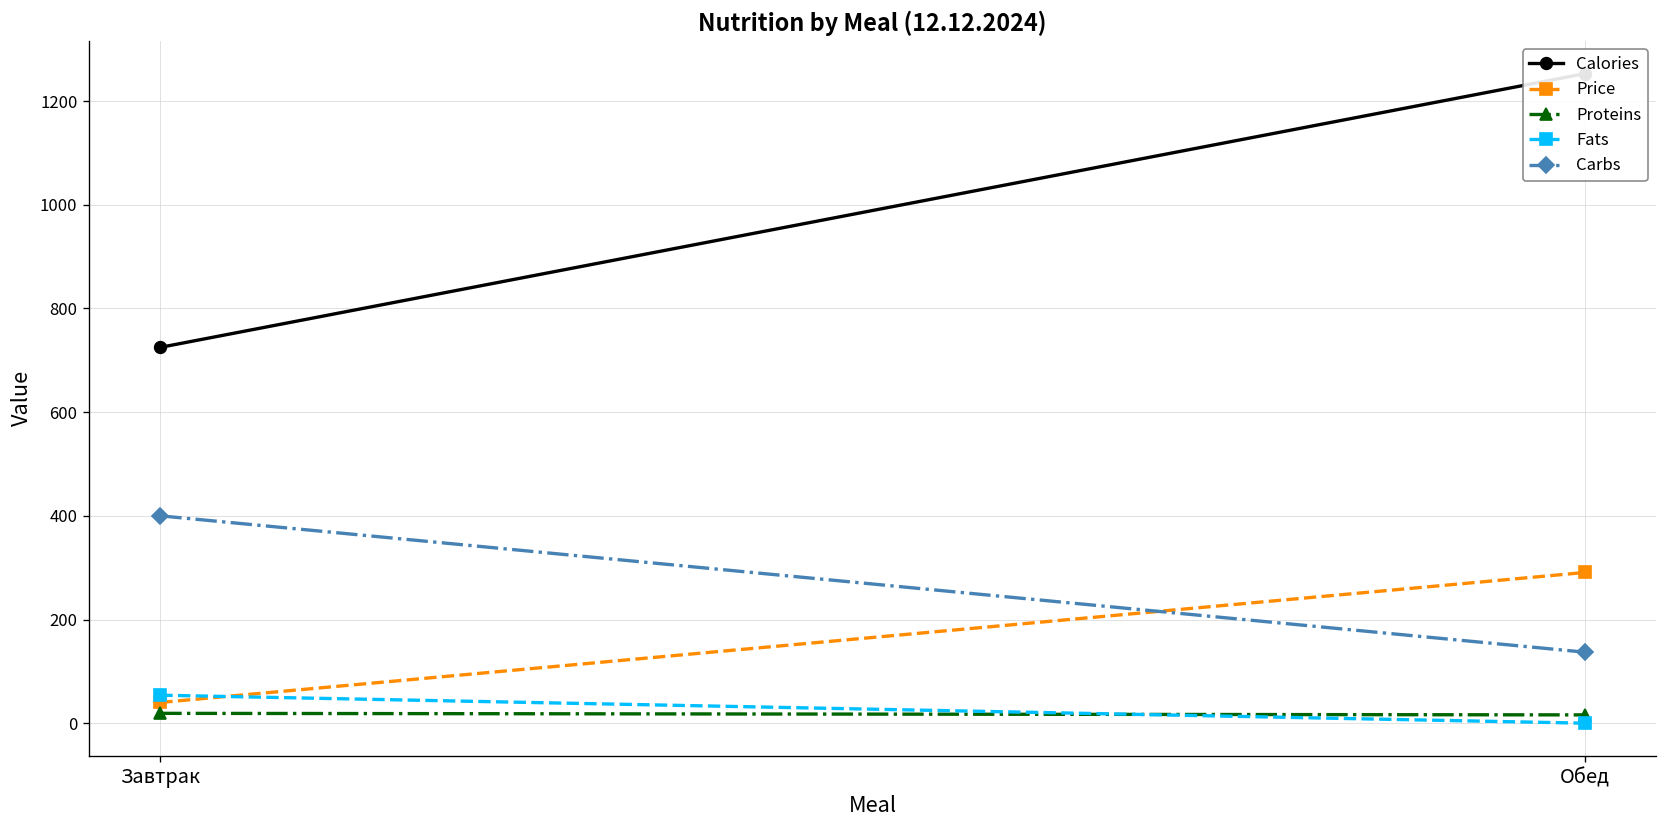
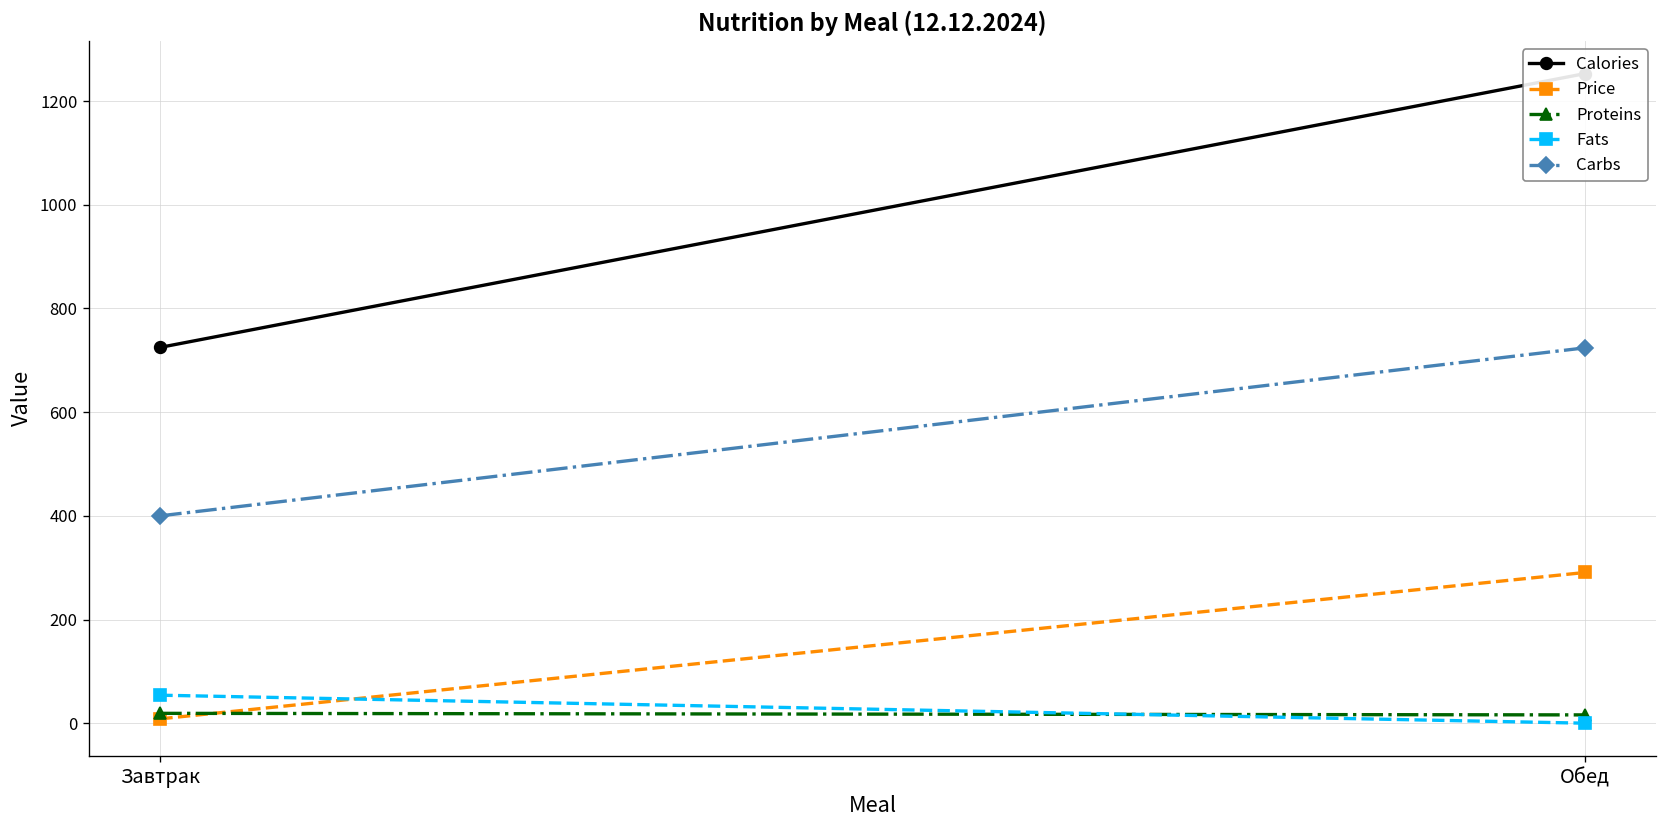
Price, Завтрак: 40 -> 10
Carbs, Обед: 140 -> 720
